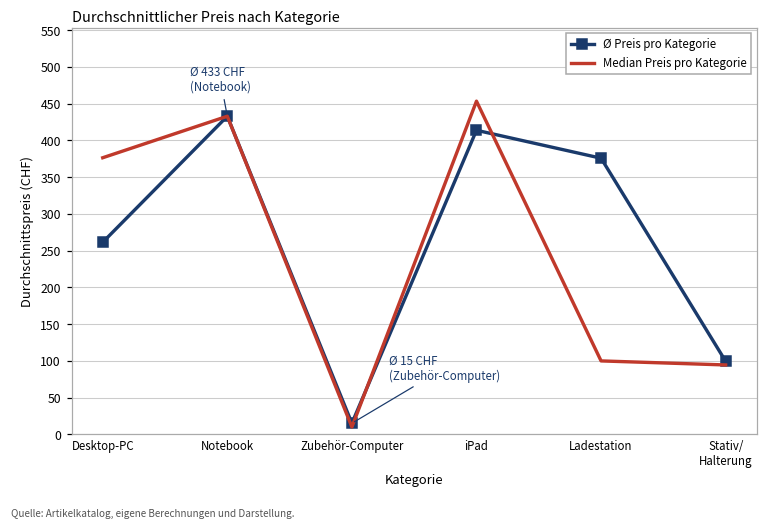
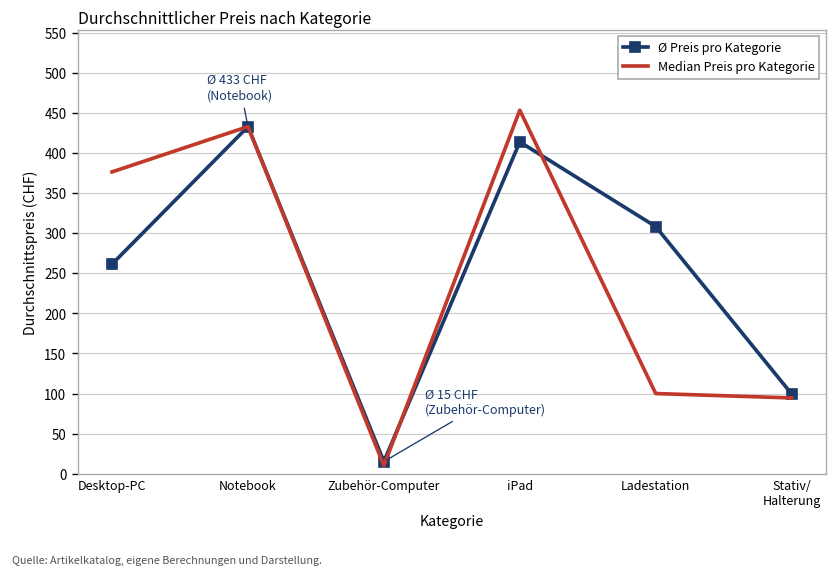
Ø Preis pro Kategorie, Ladestation: 380 -> 310
